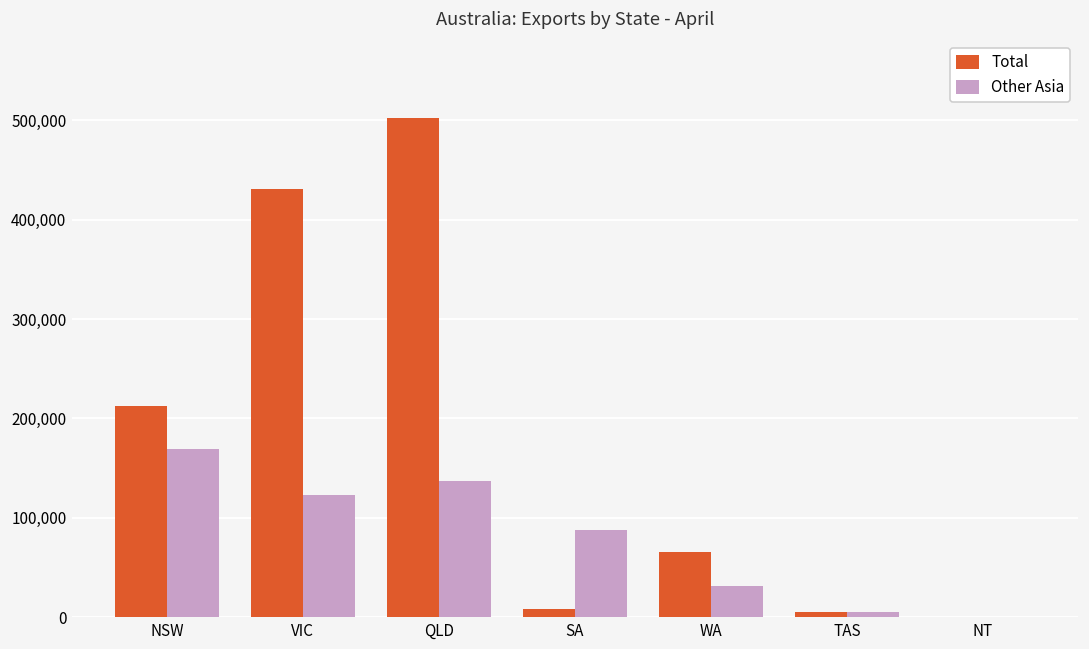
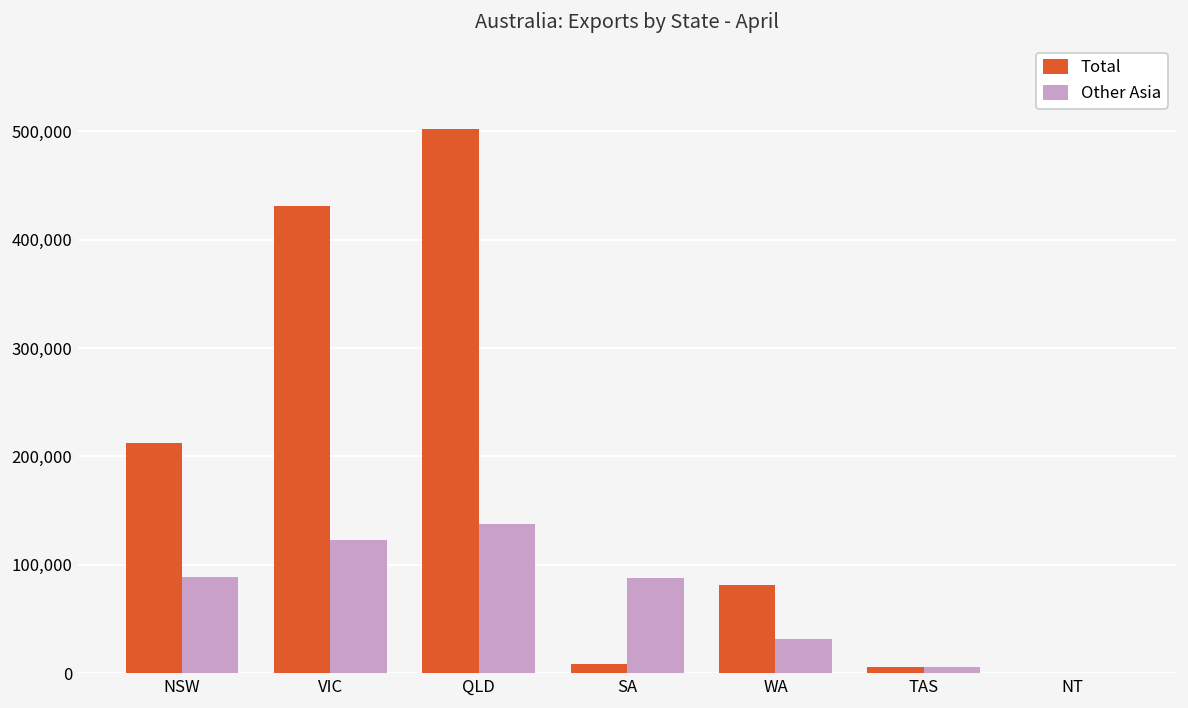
Other Asia, NSW: 170,000 -> 90,000
Total, WA: 70,000 -> 80,000
